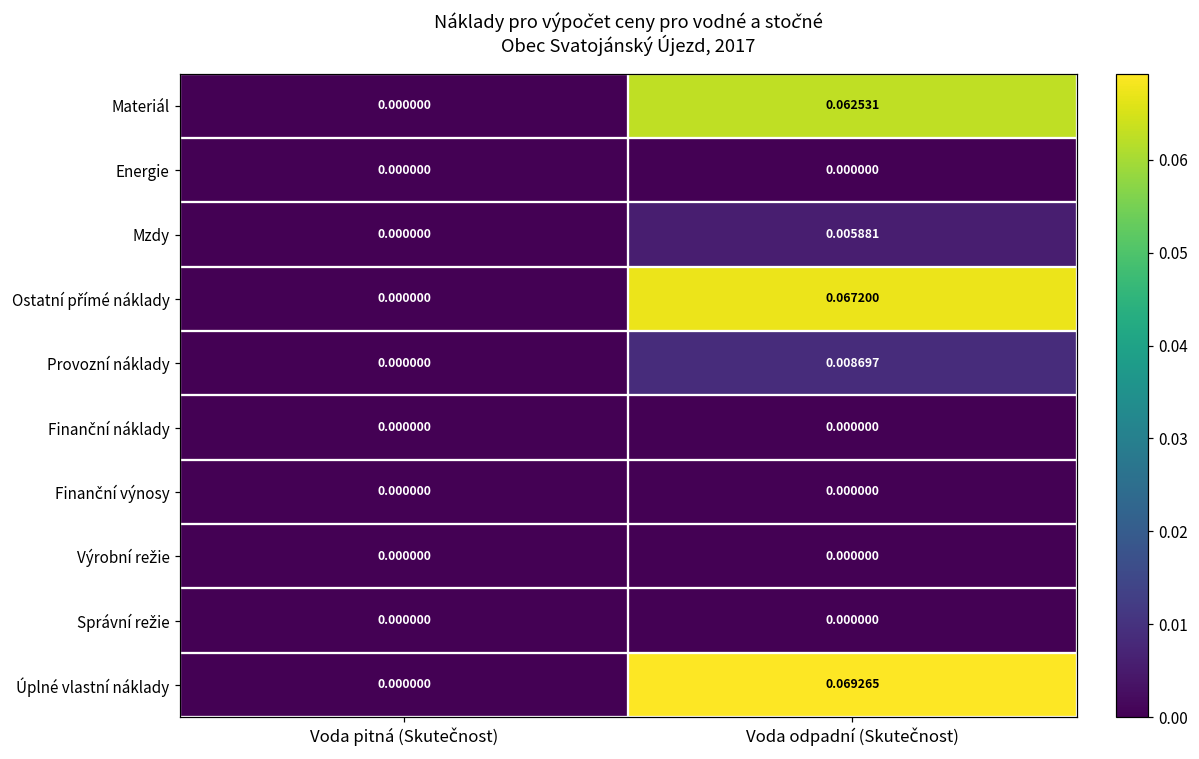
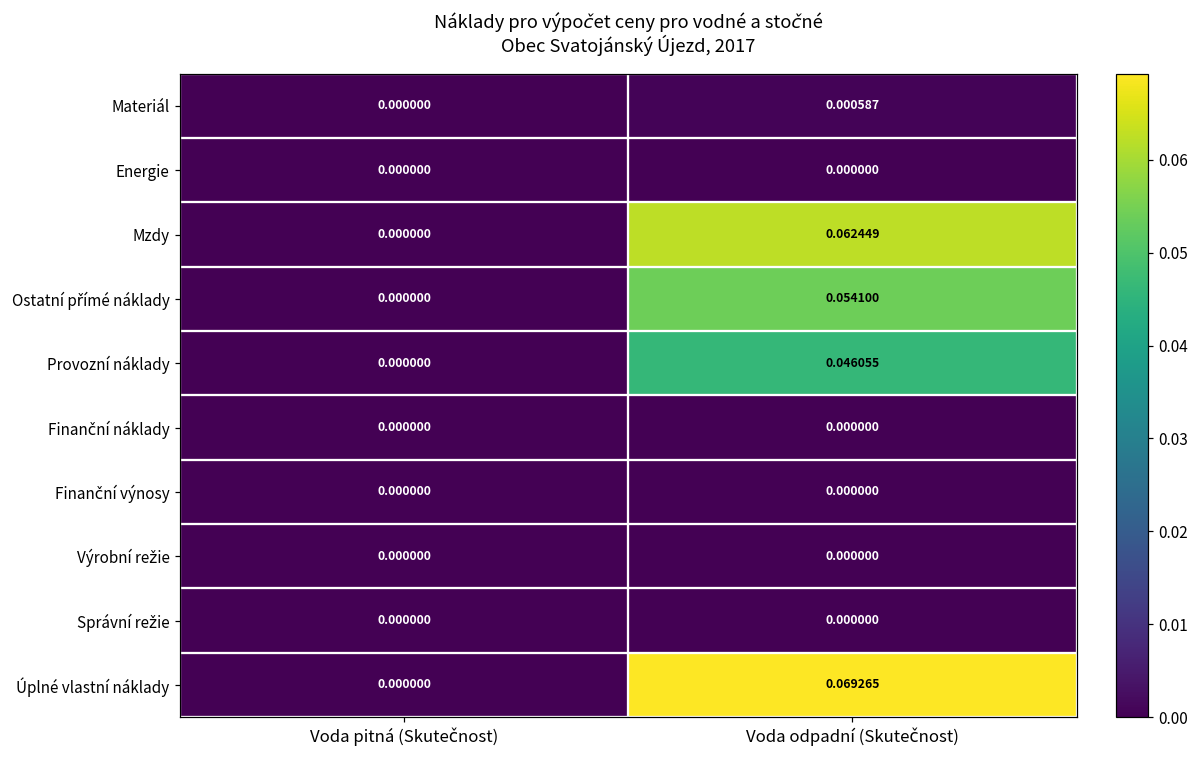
Materiál, Voda odpadní (Skutečnost): 0.062531 -> 0.000587
Mzdy, Voda odpadní (Skutečnost): 0.005881 -> 0.062449
Ostatní přímé náklady, Voda odpadní (Skutečnost): 0.067200 -> 0.054100
Provozní náklady, Voda odpadní (Skutečnost): 0.008697 -> 0.046055
